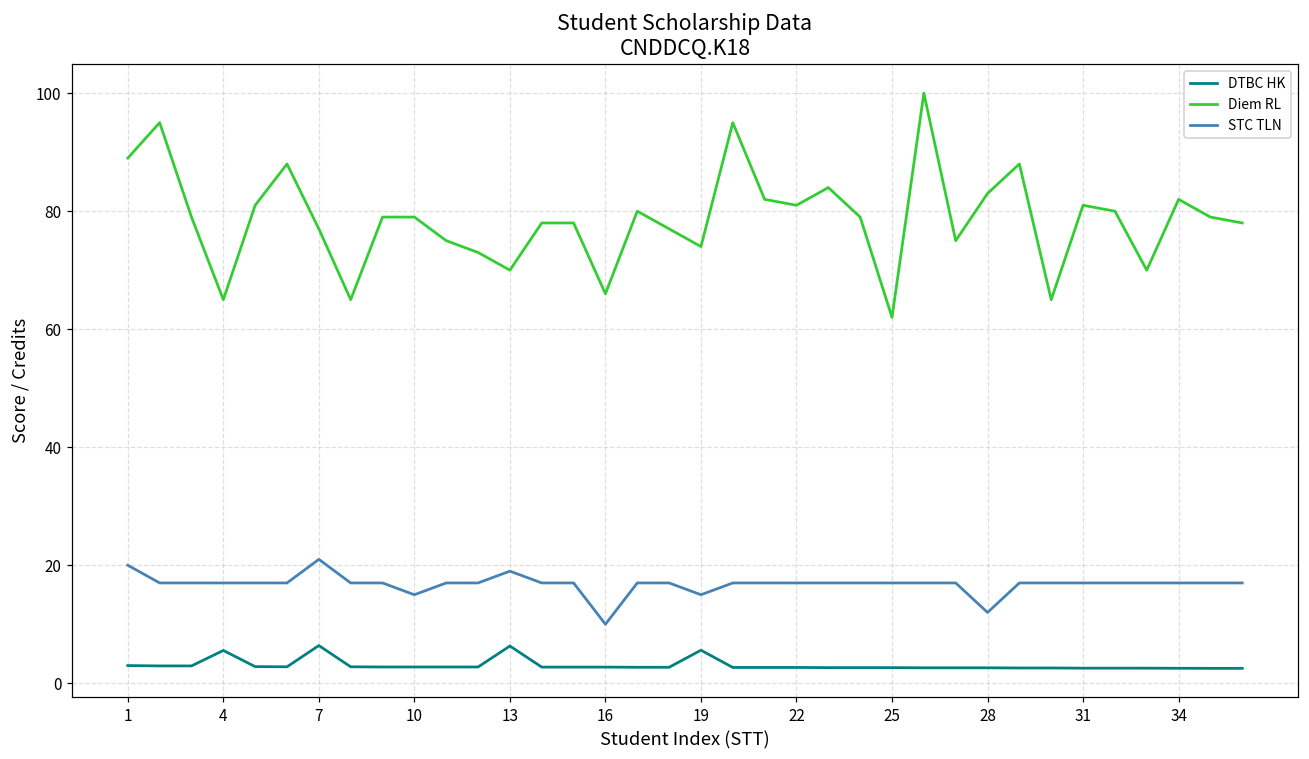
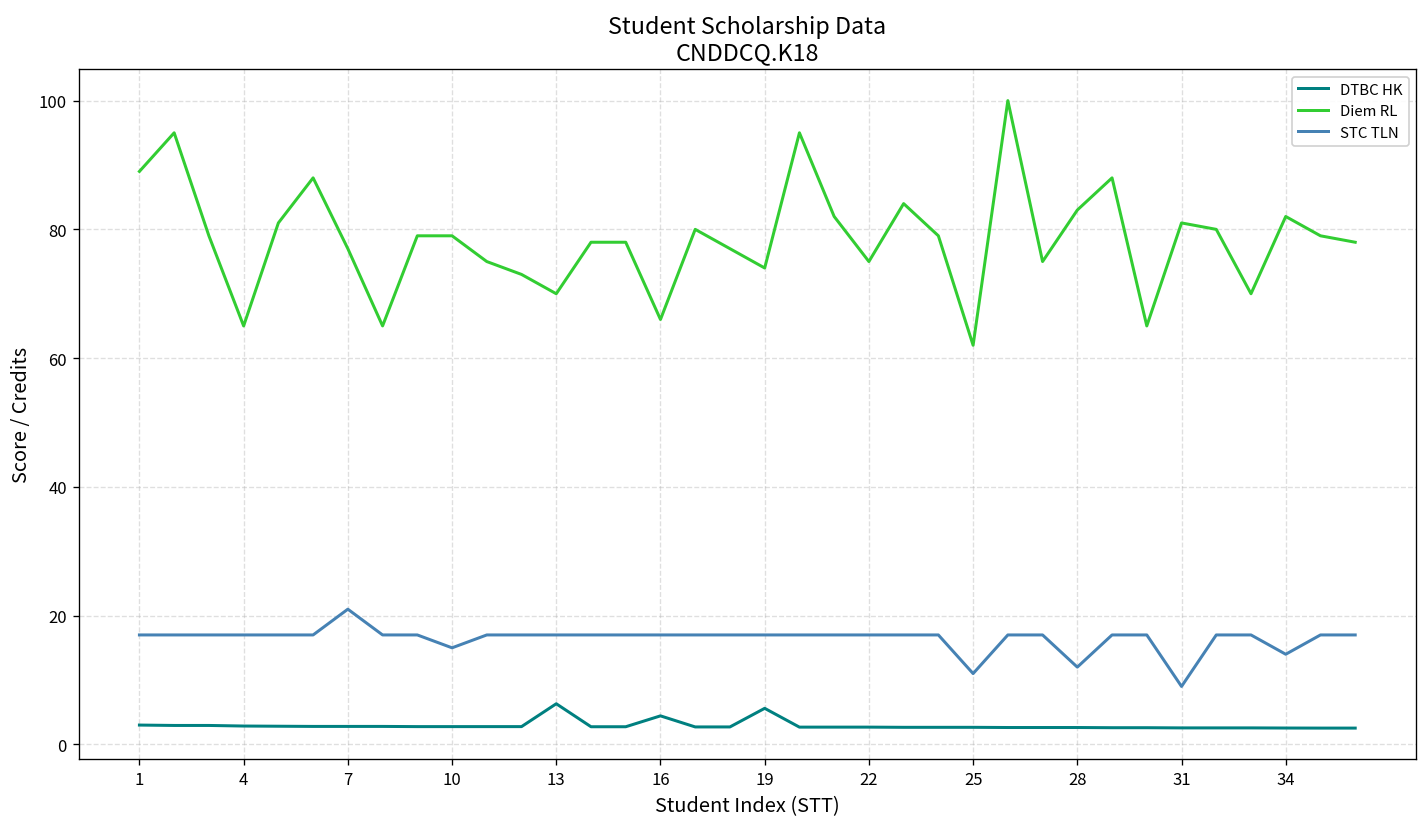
STC TLN, 1: 20 -> 17
DTBC HK, 4: 6 -> 3
DTBC HK, 7: 6 -> 3
STC TLN, 13: 19 -> 17
DTBC HK, 16: 3 -> 4
STC TLN, 16: 10 -> 17
STC TLN, 19: 15 -> 17
Diem RL, 22: 81 -> 75
STC TLN, 25: 17 -> 11
STC TLN, 31: 17 -> 9
STC TLN, 34: 17 -> 14
